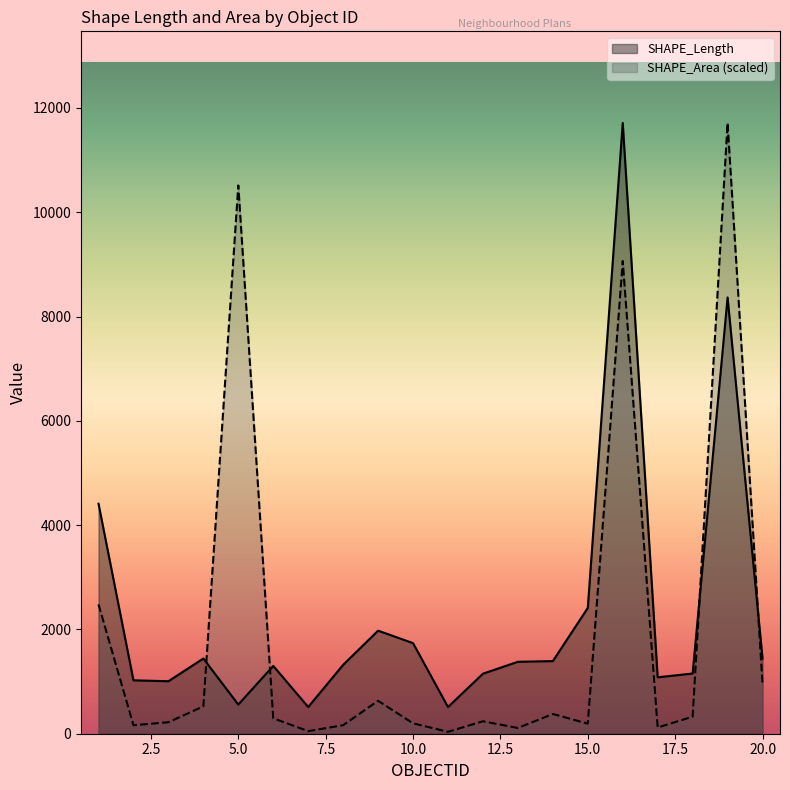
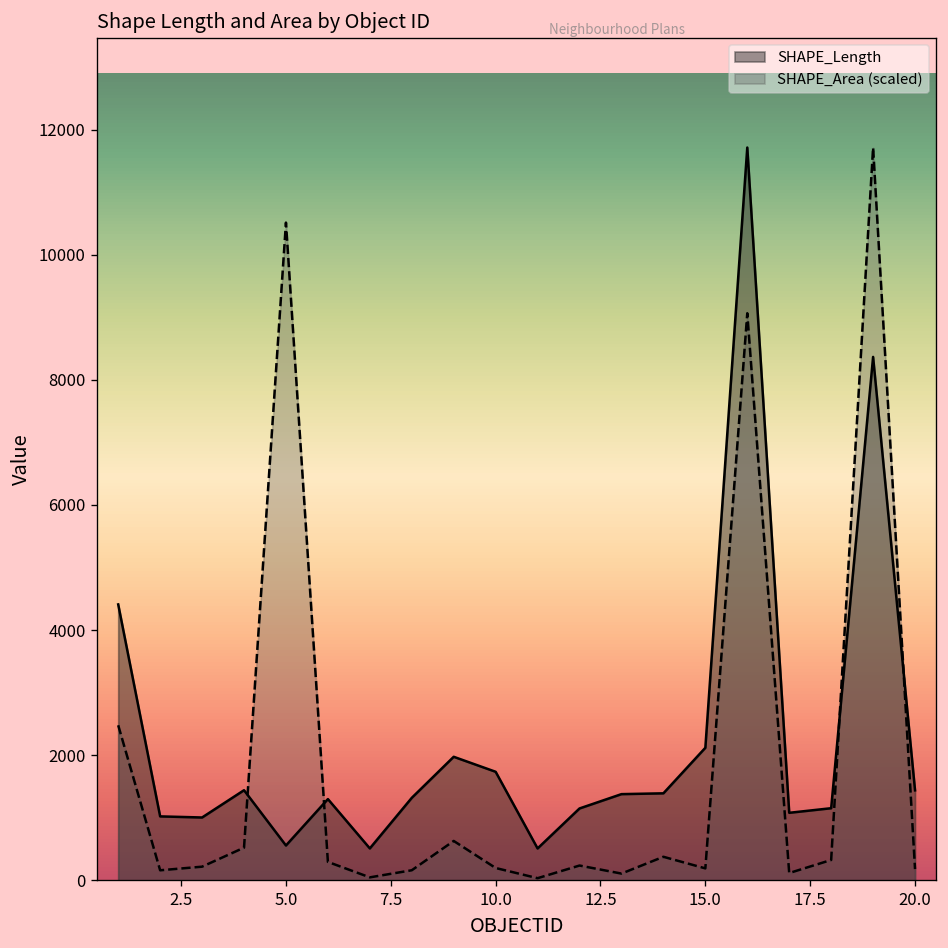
SHAPE_Length, 15.0: 2400 -> 2100
SHAPE_Area (scaled), 20.0: 1000 -> 200
